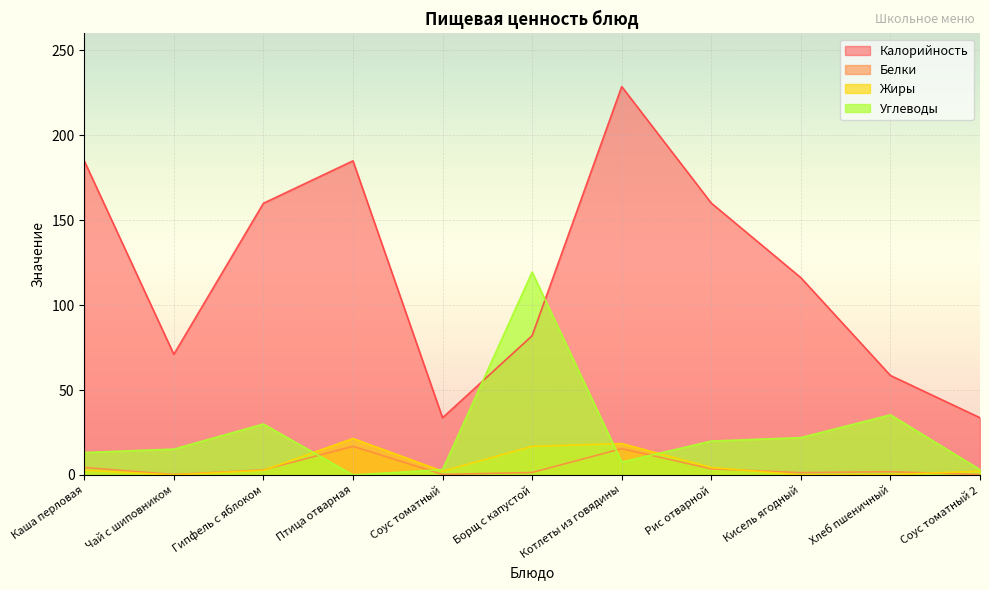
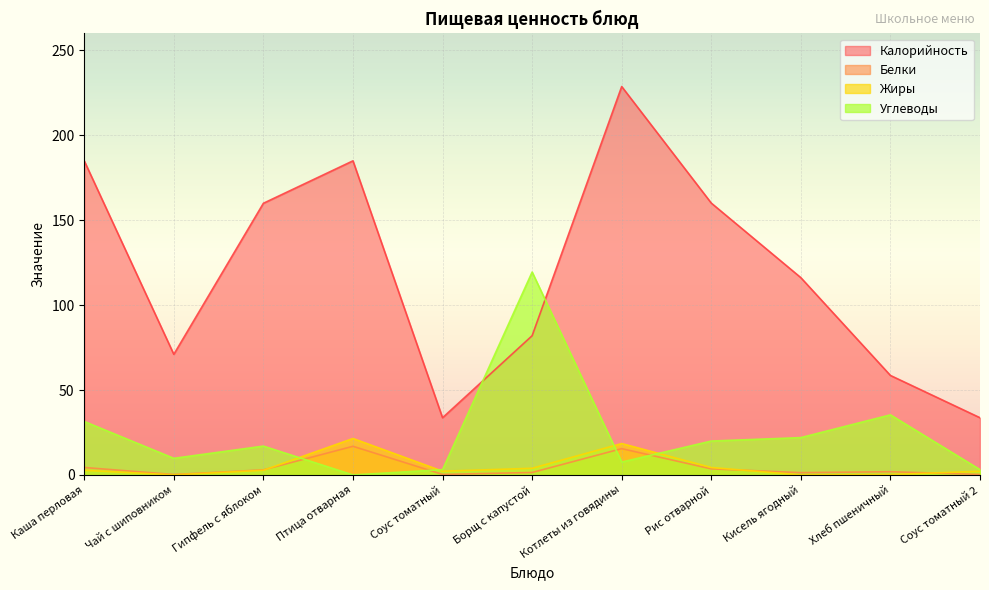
Углеводы, Каша перловая: 13 -> 32
Углеводы, Чай с шиповником: 15 -> 10
Углеводы, Гипфель с яблоком: 30 -> 17
Жиры, Борщ с капустой: 17 -> 4
